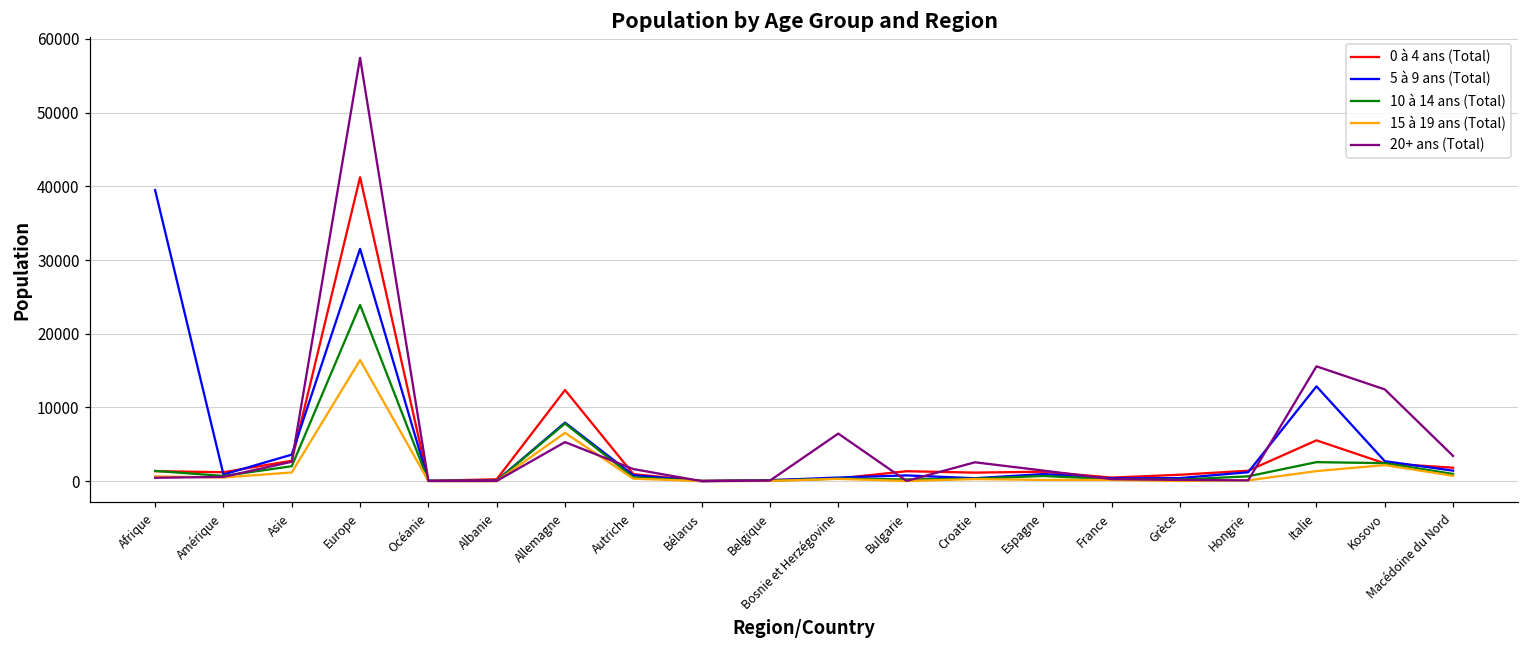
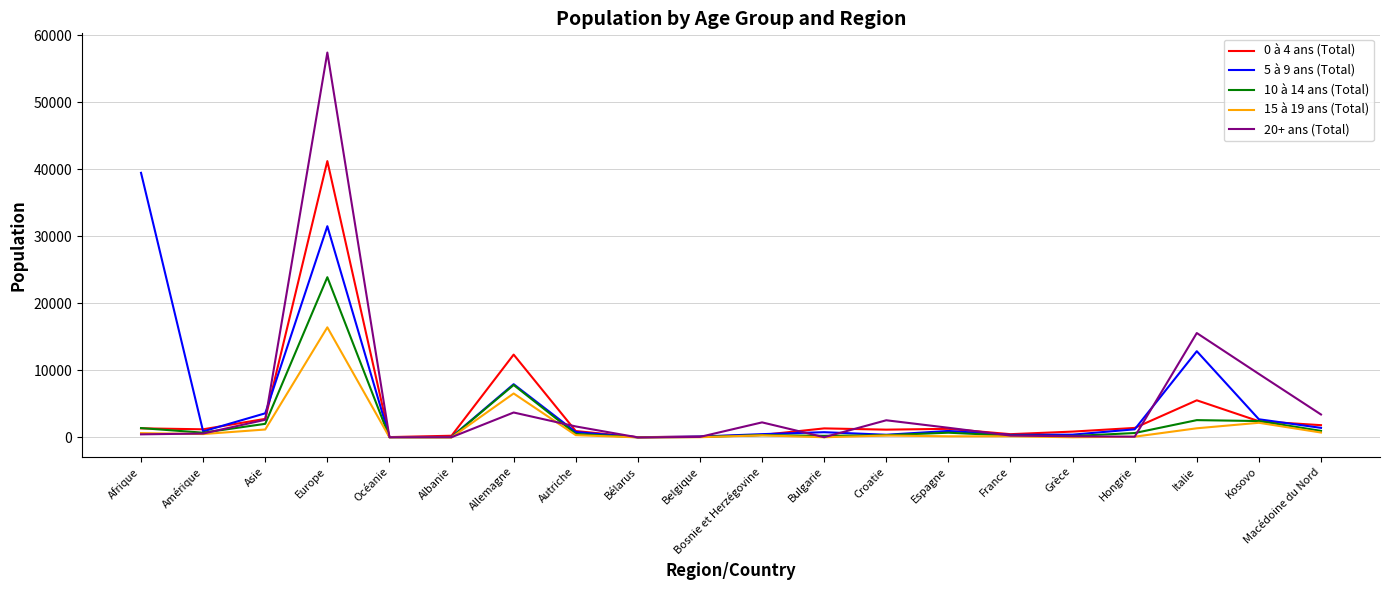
20+ ans (Total), Allemagne: 5000 -> 4000
20+ ans (Total), Bosnie et Herzégovine: 6000 -> 2000
20+ ans (Total), Kosovo: 12000 -> 9000
